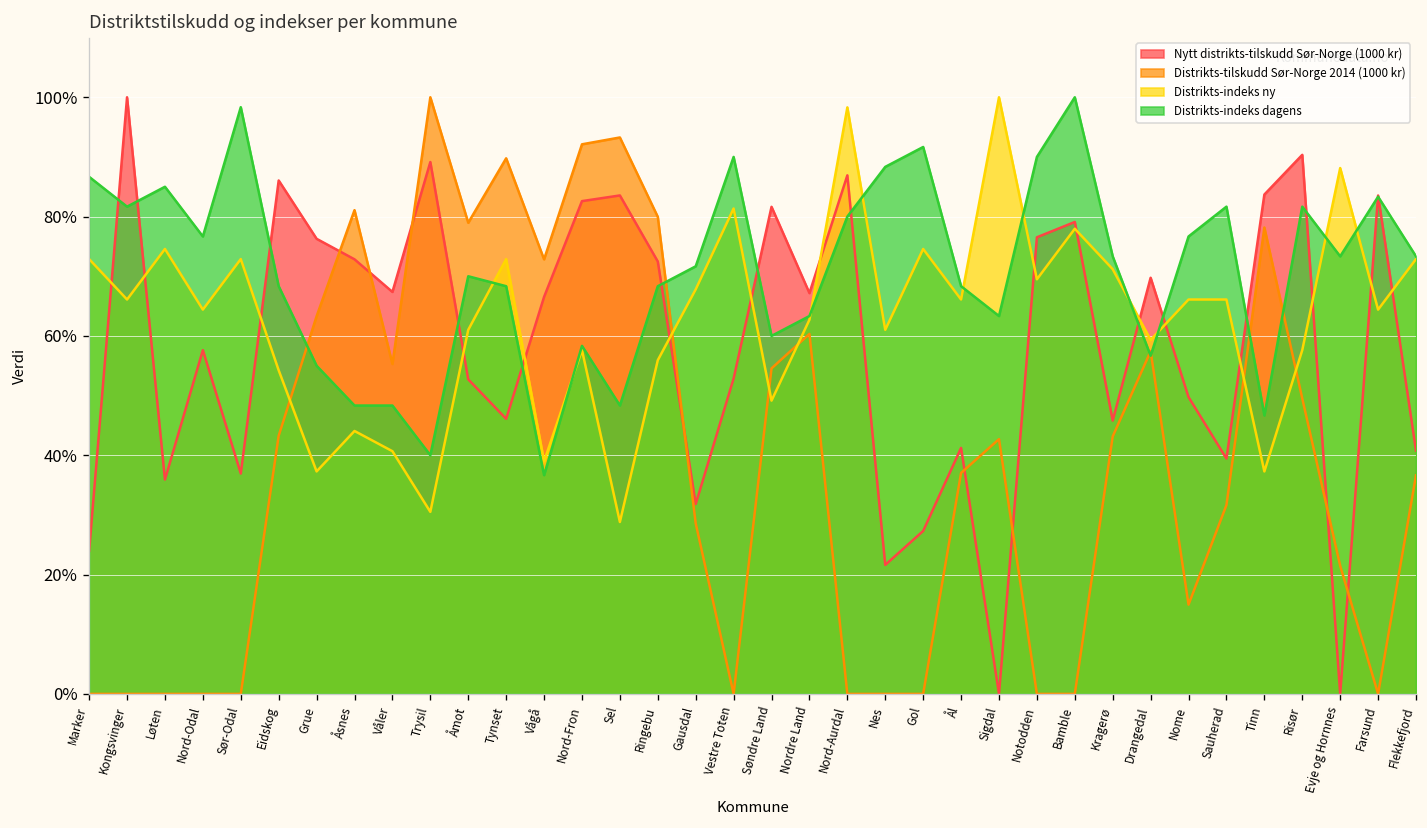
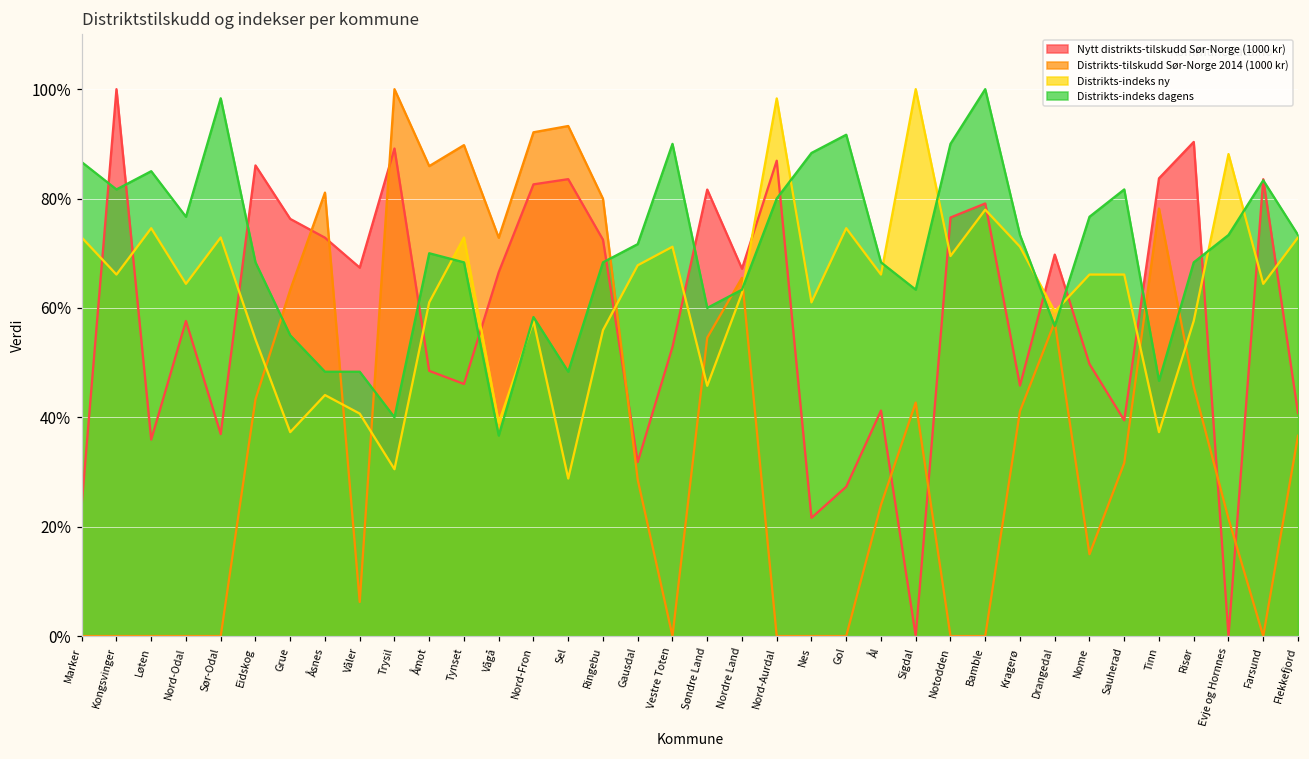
Distrikts-tilskudd Sør-Norge 2014 (1000 kr), Våler: 55% -> 6%
Nytt distrikts-tilskudd Sør-Norge (1000 kr), Åmot: 53% -> 48%
Distrikts-tilskudd Sør-Norge 2014 (1000 kr), Åmot: 79% -> 86%
Distrikts-indeks ny, Vestre Toten: 81% -> 71%
Distrikts-indeks ny, Søndre Land: 49% -> 46%
Distrikts-tilskudd Sør-Norge 2014 (1000 kr), Nordre Land: 60% -> 66%
Distrikts-tilskudd Sør-Norge 2014 (1000 kr), Ål: 37% -> 24%
Distrikts-tilskudd Sør-Norge 2014 (1000 kr), Kragerø: 43% -> 41%
Distrikts-tilskudd Sør-Norge 2014 (1000 kr), Risør: 50% -> 46%
Distrikts-indeks dagens, Risør: 82% -> 68%
